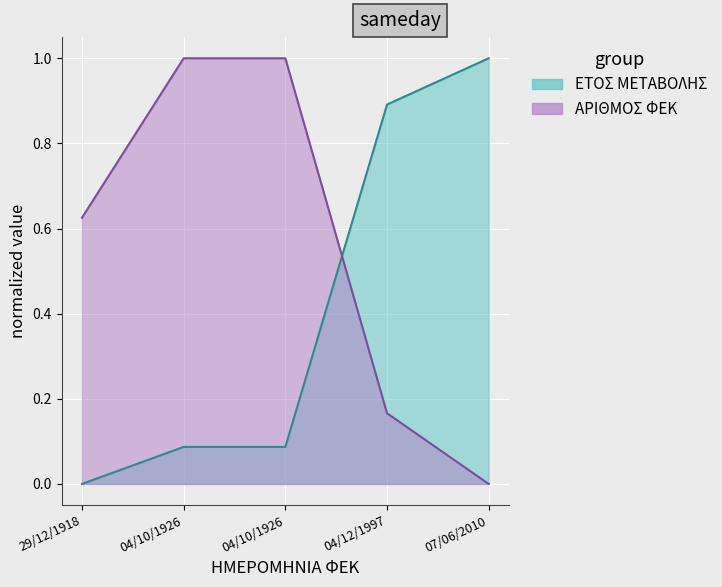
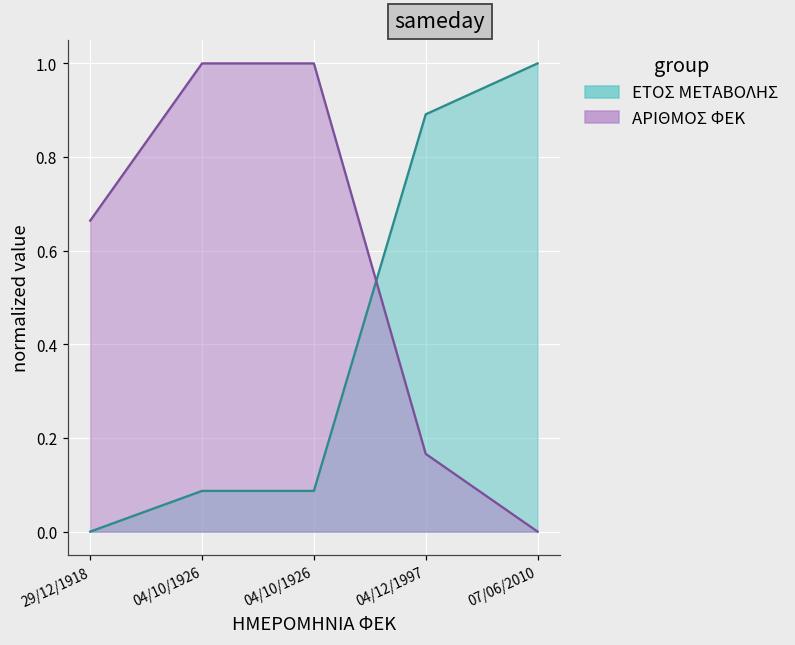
ΑΡΙΘΜΟΣ ΦΕΚ, 29/12/1918: 0.63 -> 0.66
